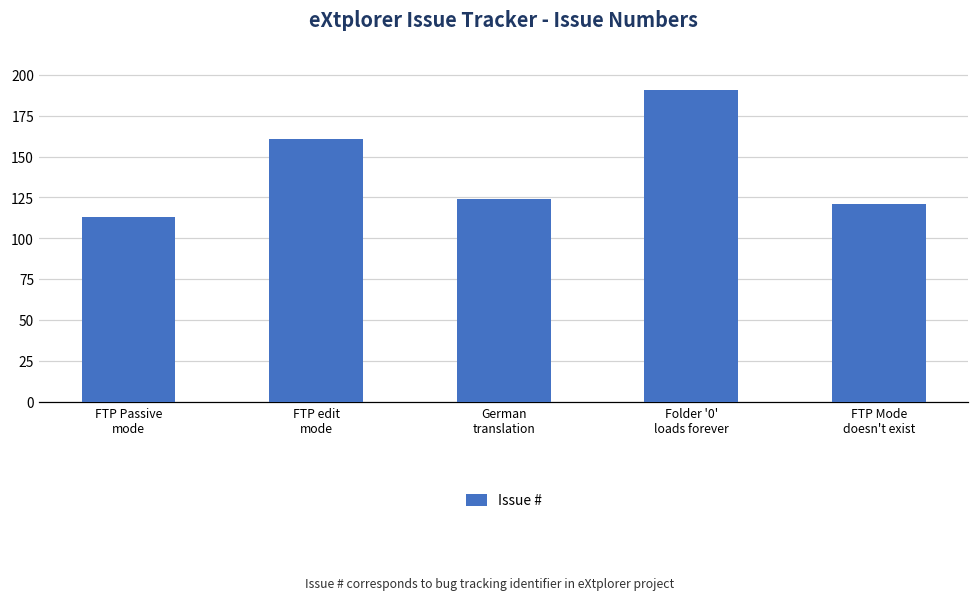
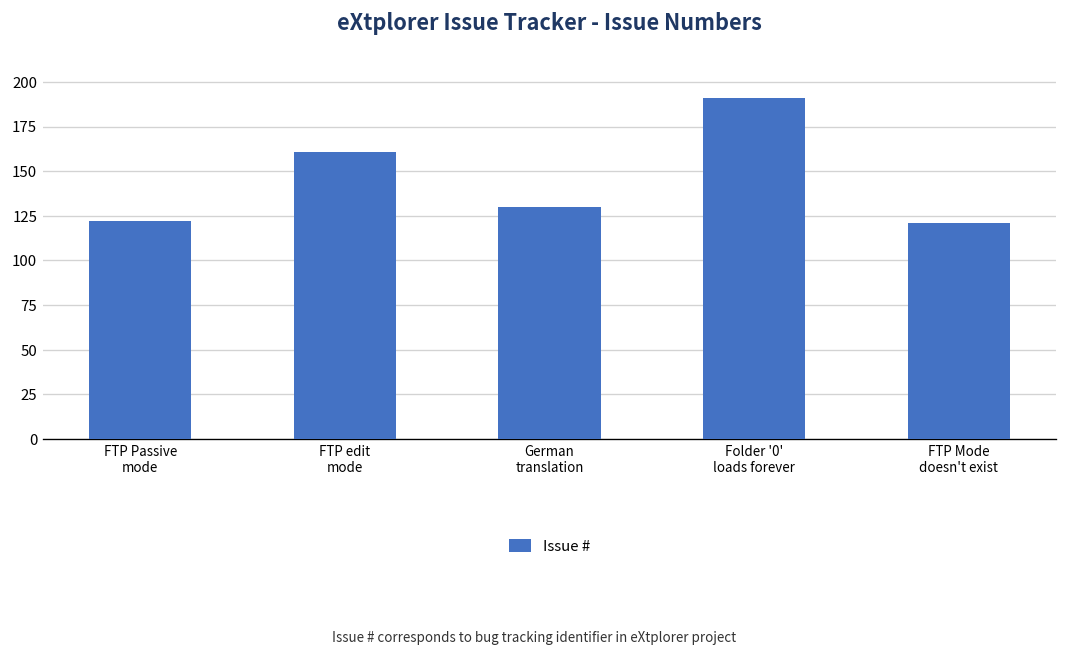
FTP Passive mode: 113 -> 122
German translation: 124 -> 130
